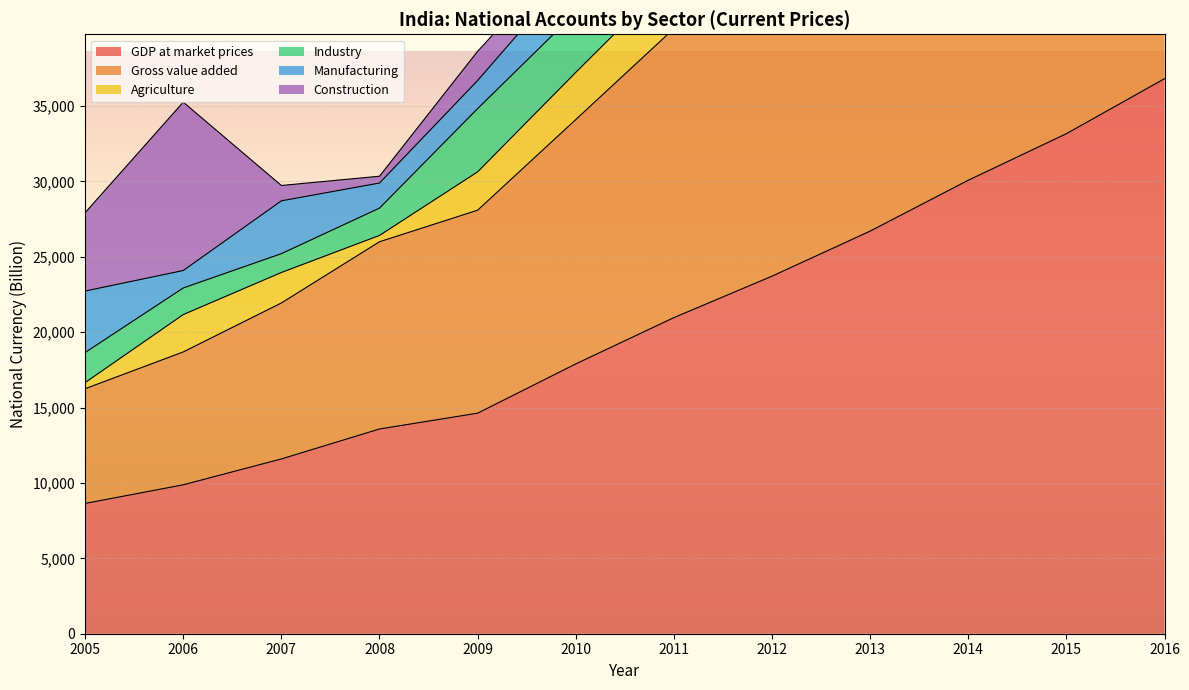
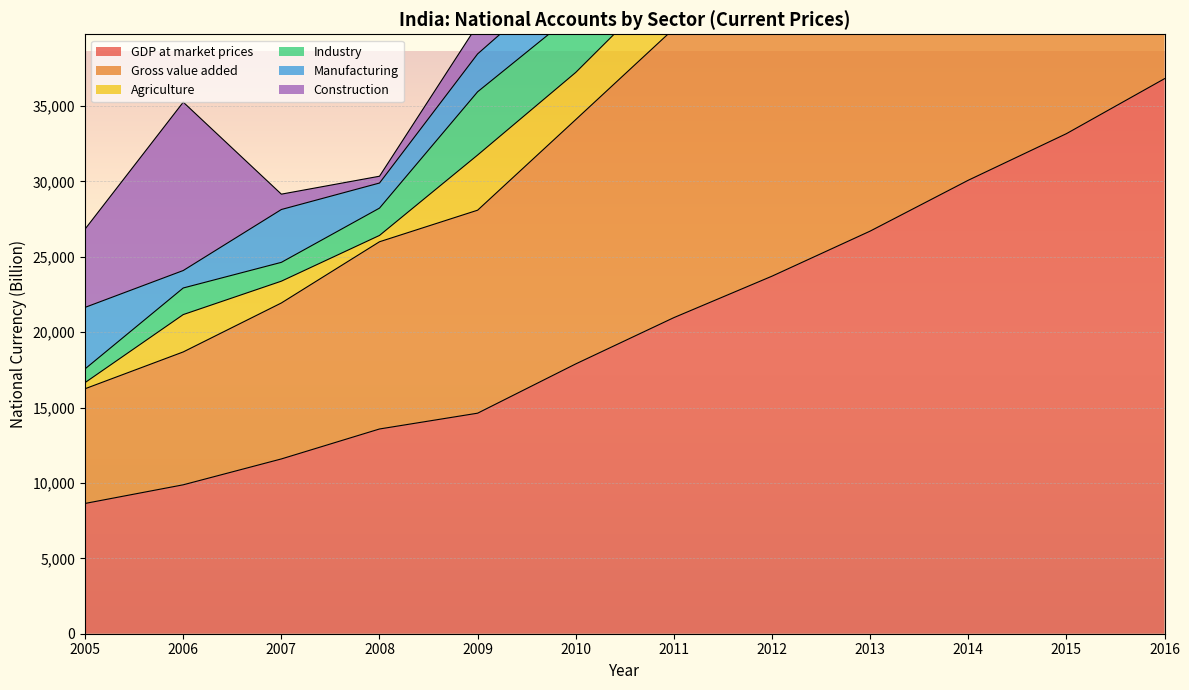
Industry, 2005: 2,000 -> 900
Agriculture, 2007: 2,000 -> 1,400
Agriculture, 2009: 2,500 -> 3,700
Manufacturing, 2009: 1,900 -> 2,500
